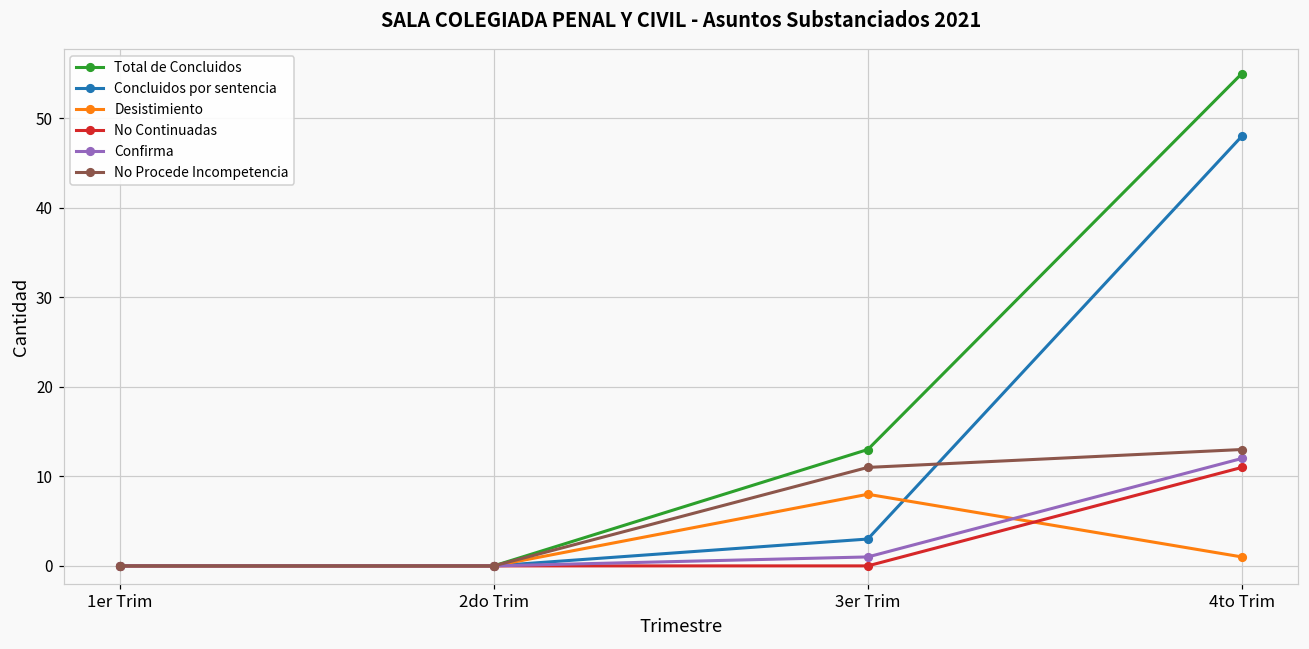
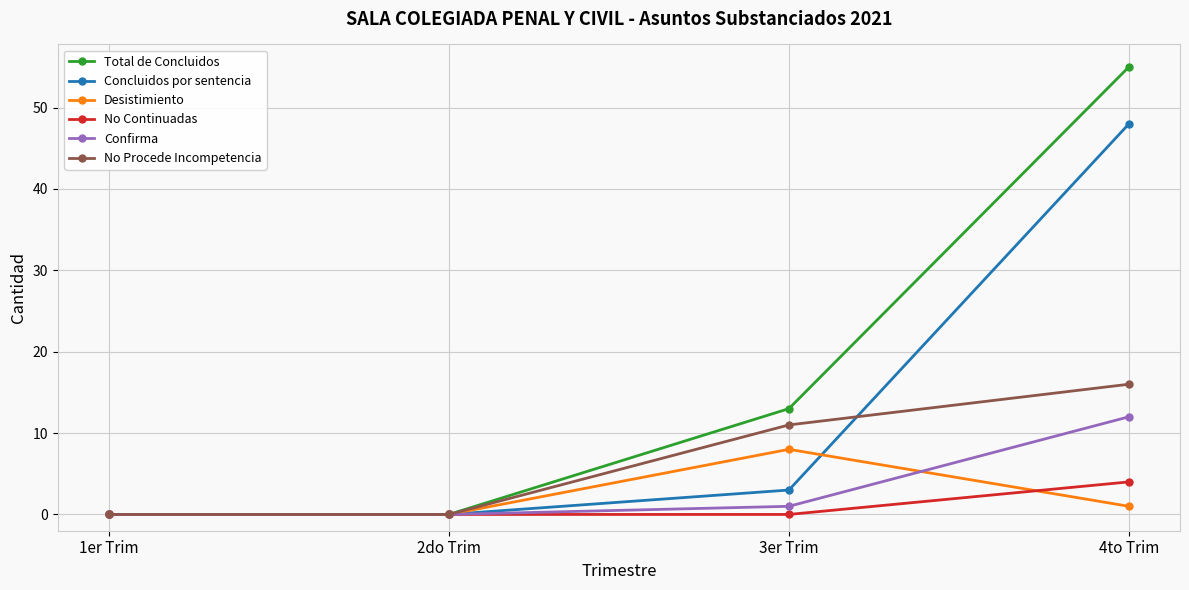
No Continuadas, 4to Trim: 11 -> 4
No Procede Incompetencia, 4to Trim: 13 -> 16
